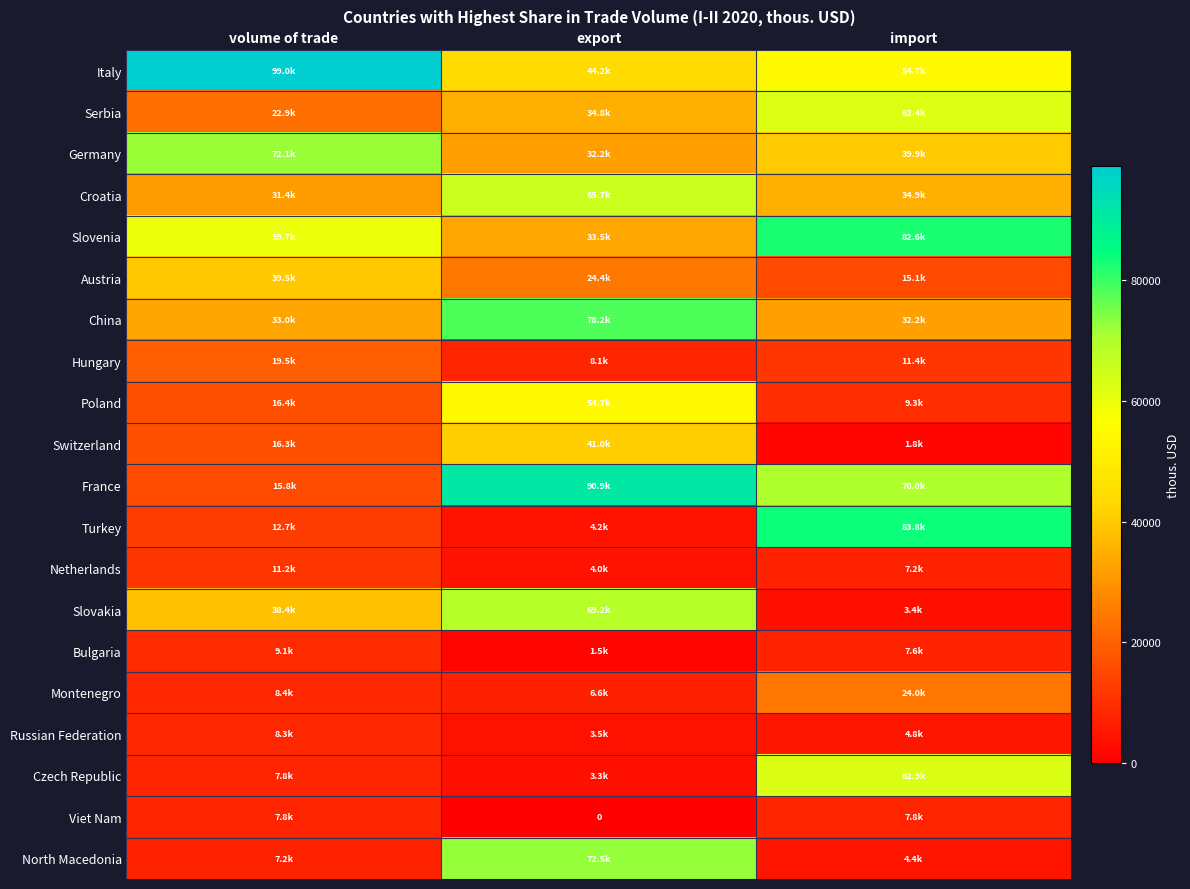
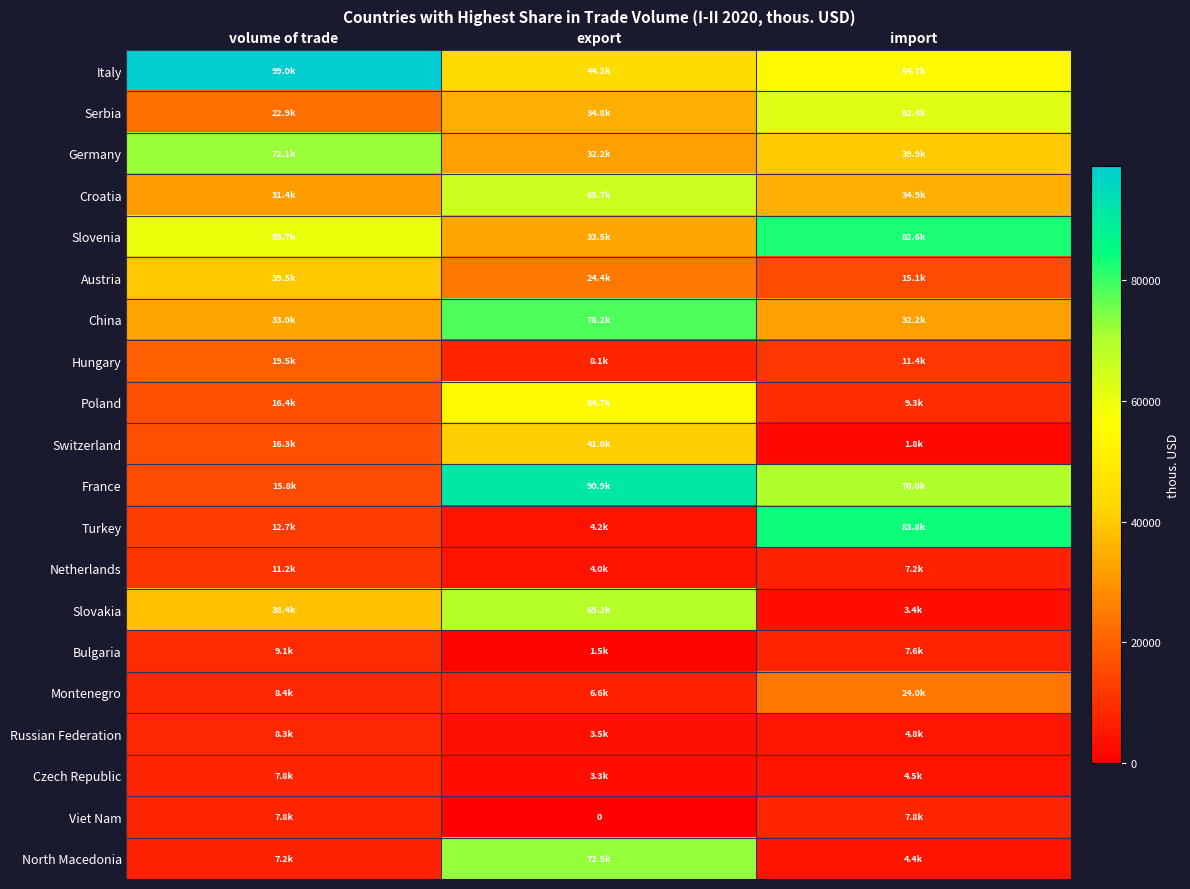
Czech Republic, import: 62.9k -> 4.5k
